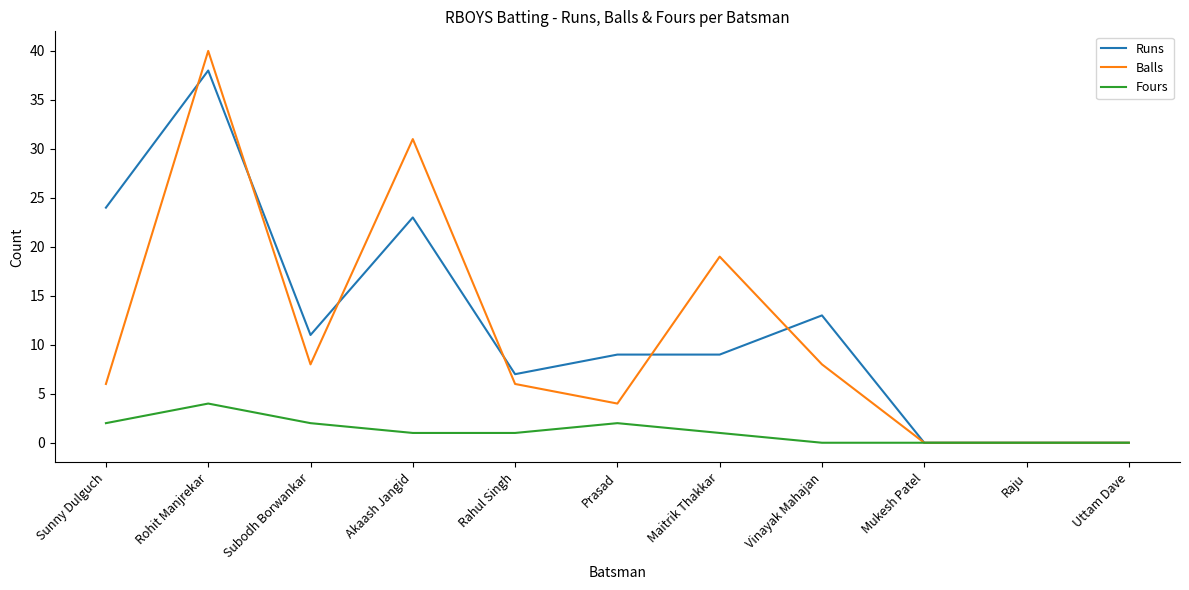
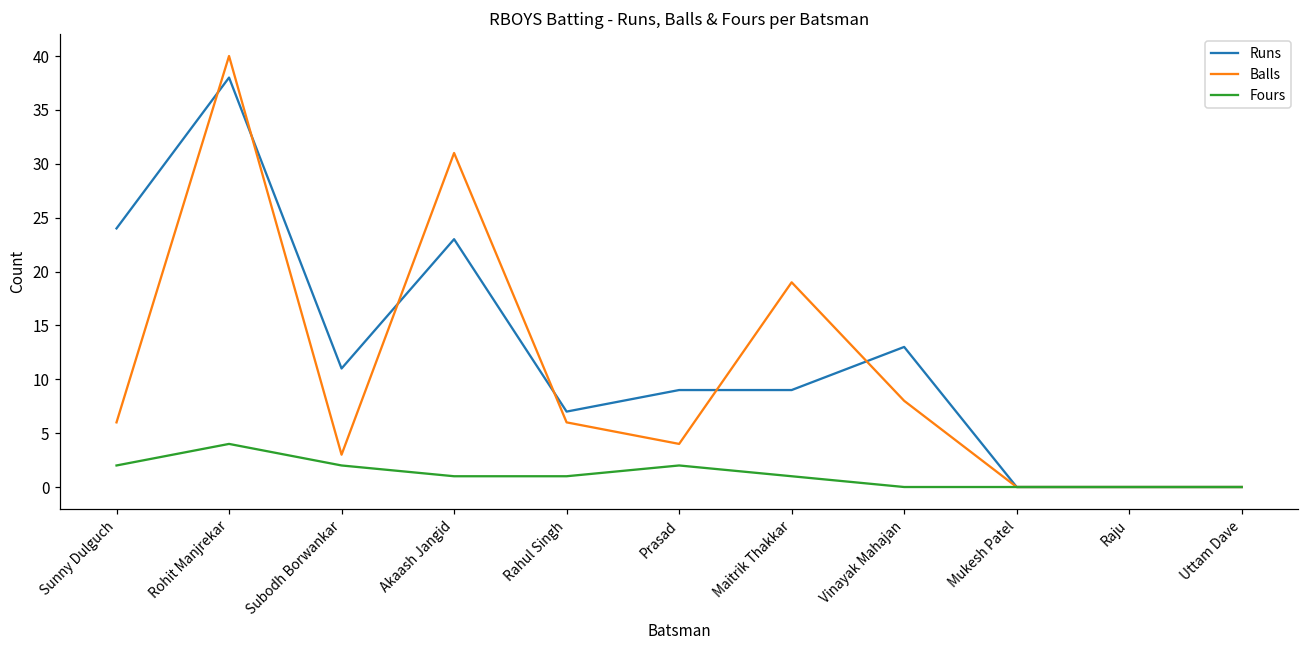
Balls, Subodh Borwankar: 8 -> 3
